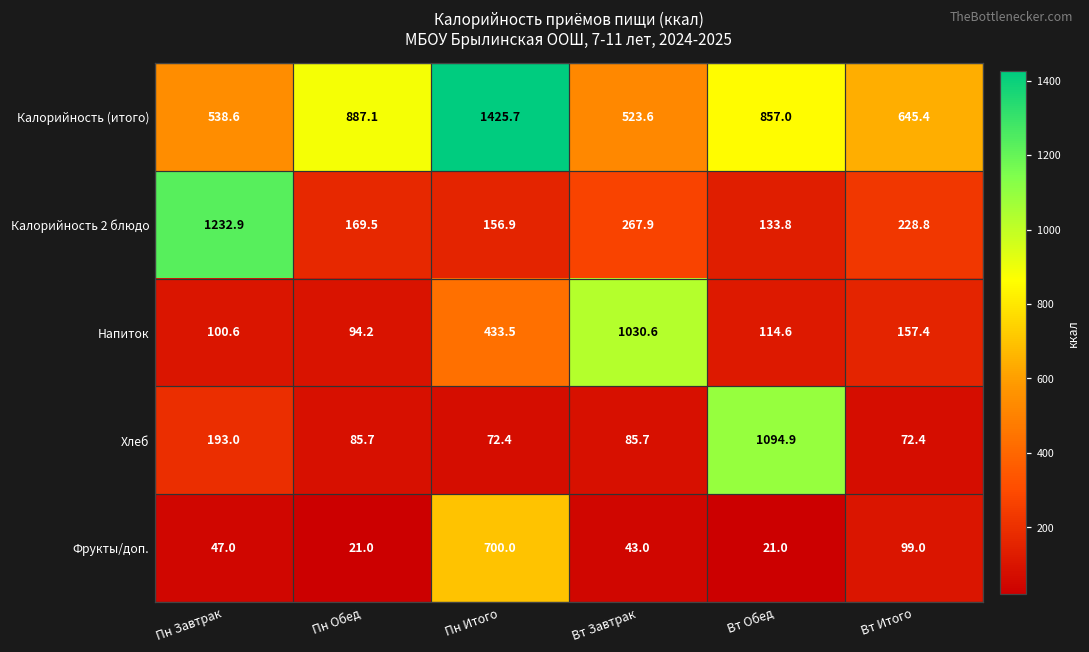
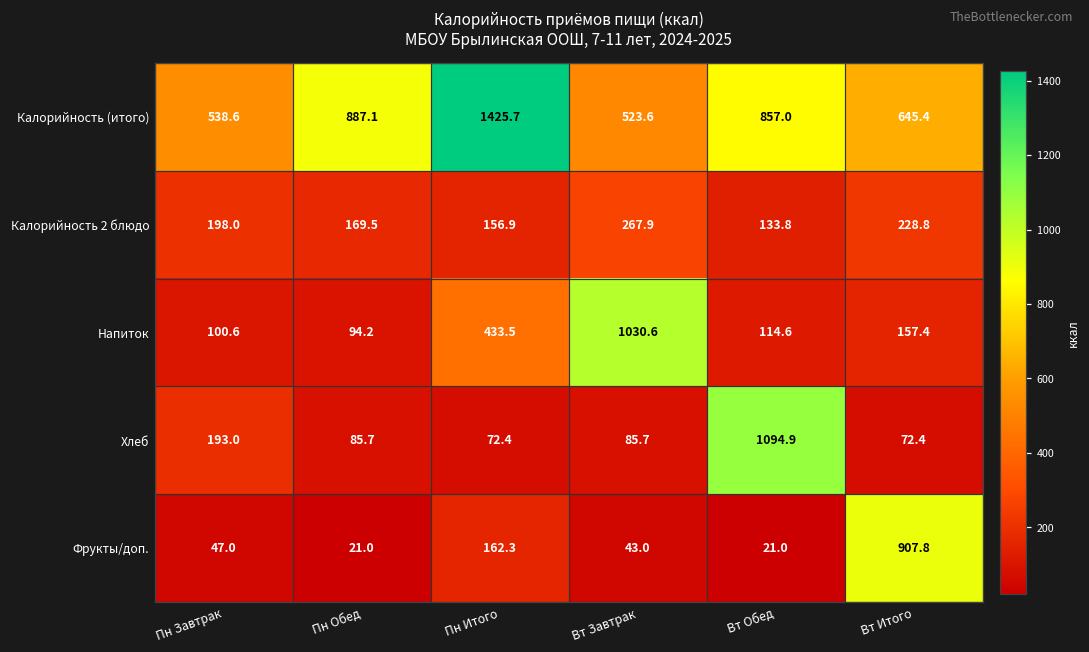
Калорийность 2 блюдо, Пн Завтрак: 1232.9 -> 198.0
Фрукты/доп., Пн Итого: 700.0 -> 162.3
Фрукты/доп., Вт Итого: 99.0 -> 907.8
